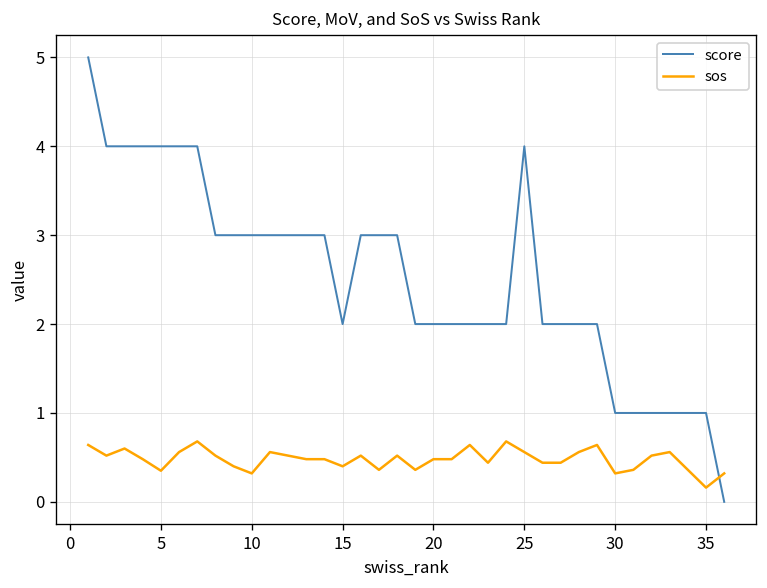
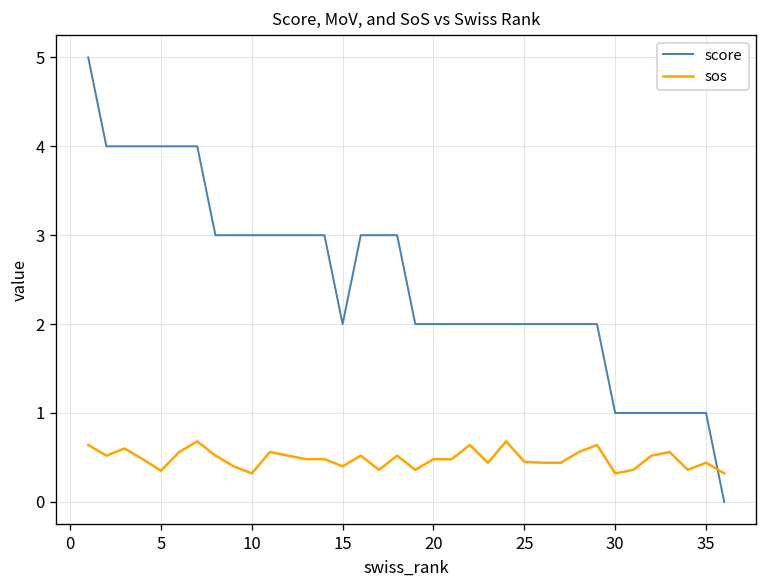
score, 25: 4 -> 2
sos, 25: 0.6 -> 0.5
sos, 35: 0.2 -> 0.4
